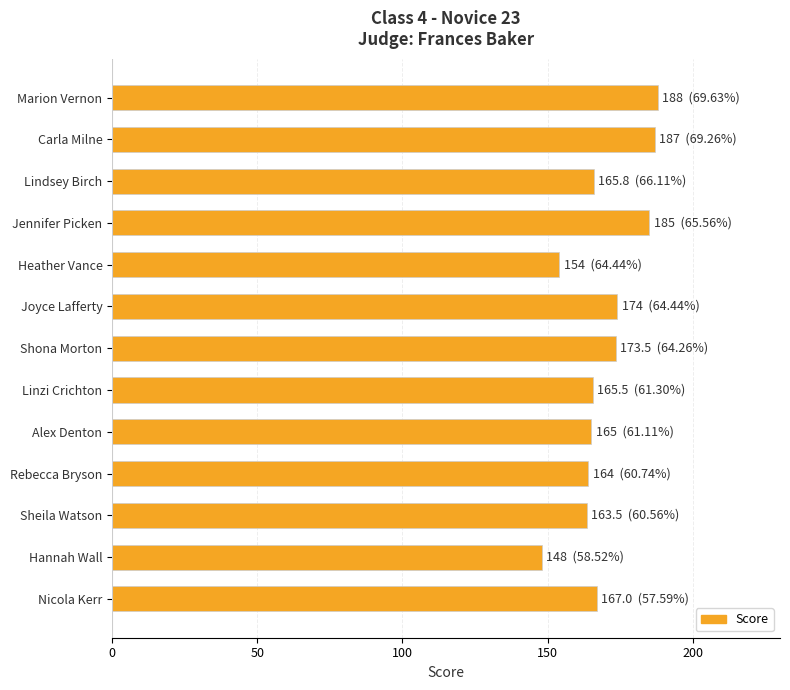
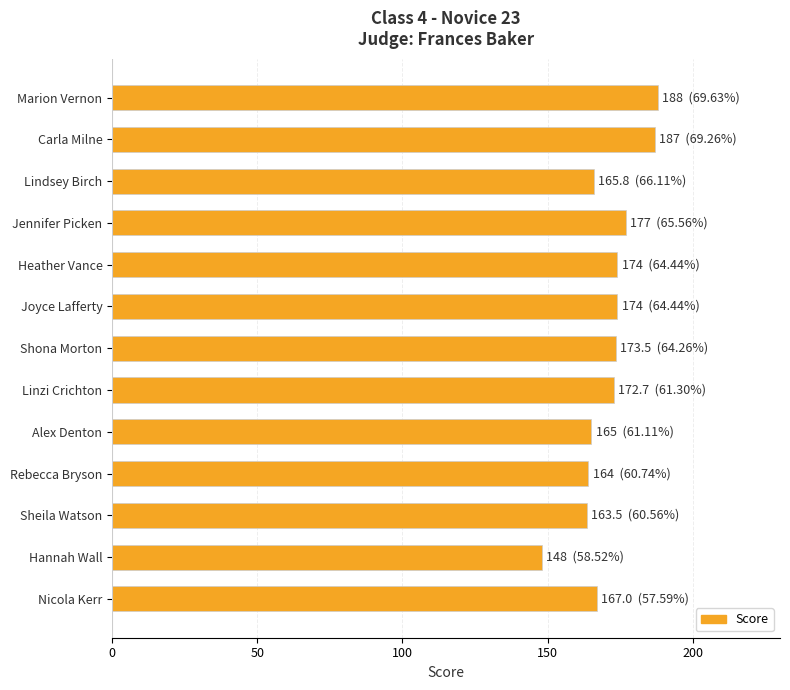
Jennifer Picken: 185 -> 177
Heather Vance: 154 -> 174
Linzi Crichton: 165.5 -> 172.7
